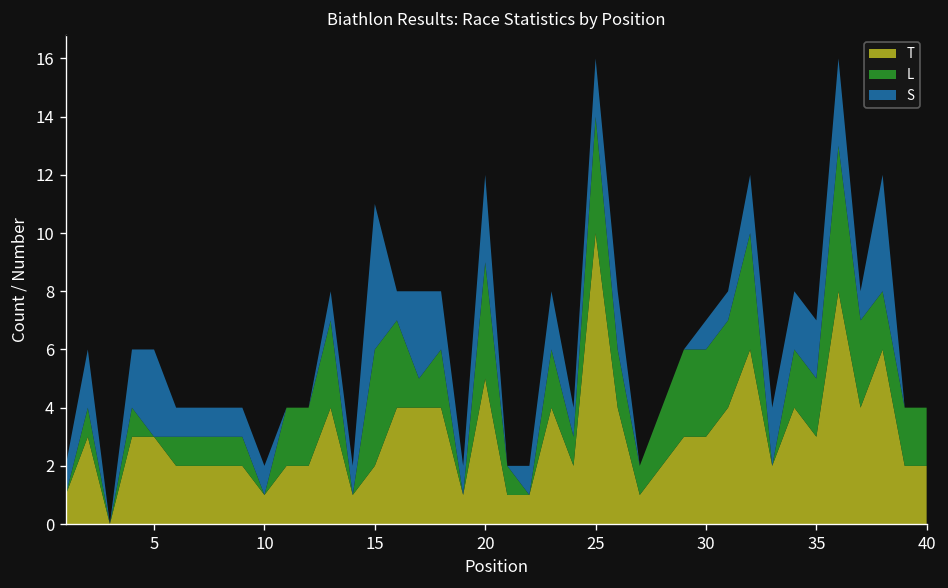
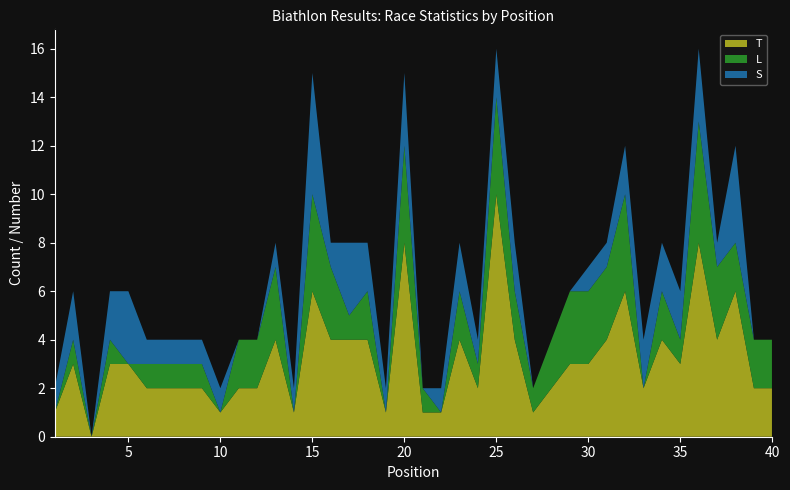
T, 15: 2 -> 6
T, 20: 5 -> 8
L, 35: 2 -> 1
